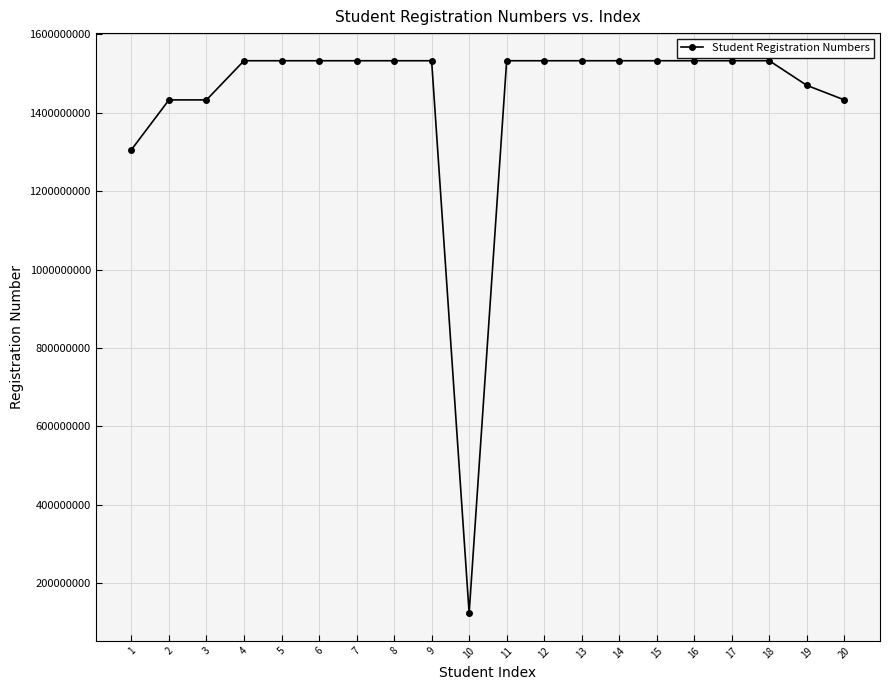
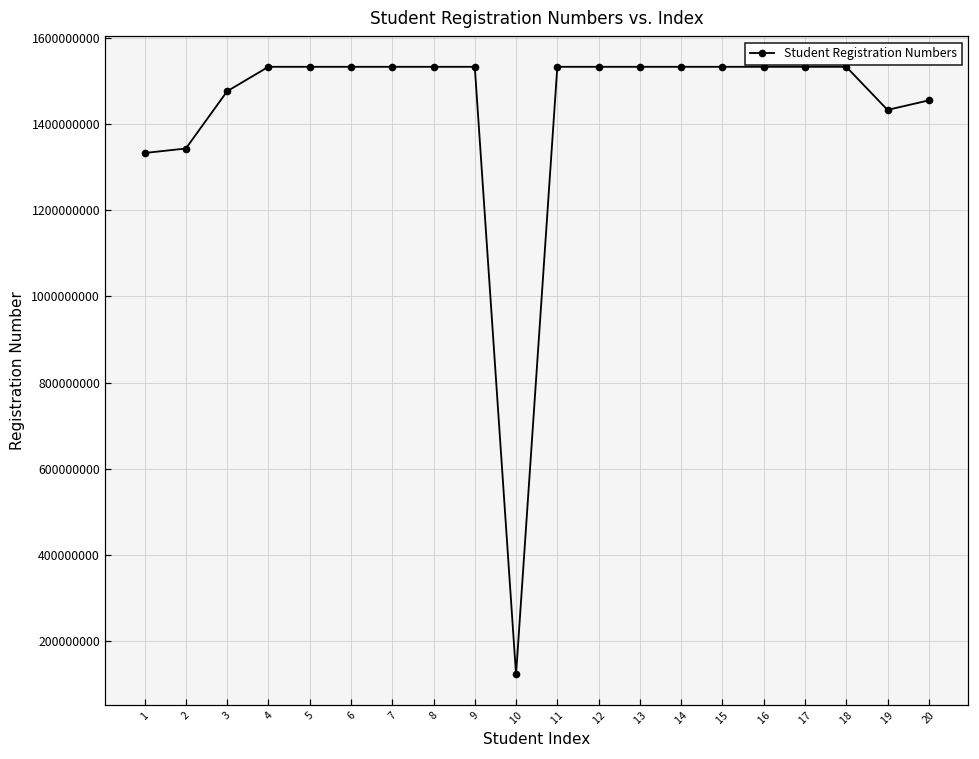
1: 1310000000 -> 1330000000
2: 1430000000 -> 1340000000
3: 1430000000 -> 1480000000
19: 1470000000 -> 1430000000
20: 1430000000 -> 1460000000
